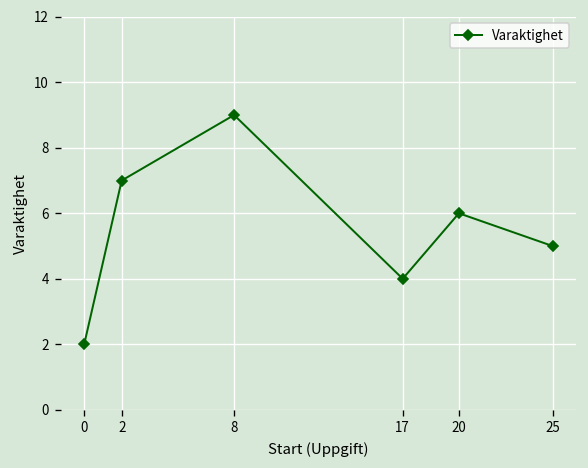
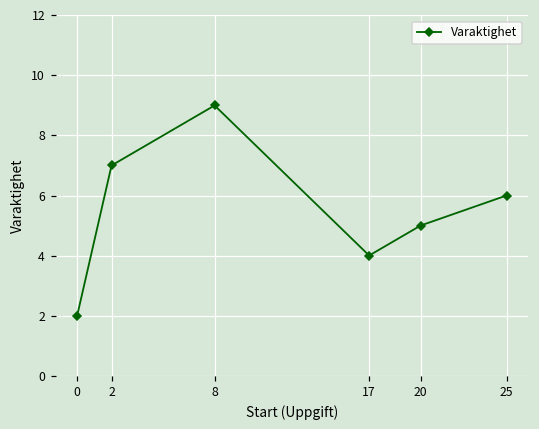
20: 6 -> 5
25: 5 -> 6
